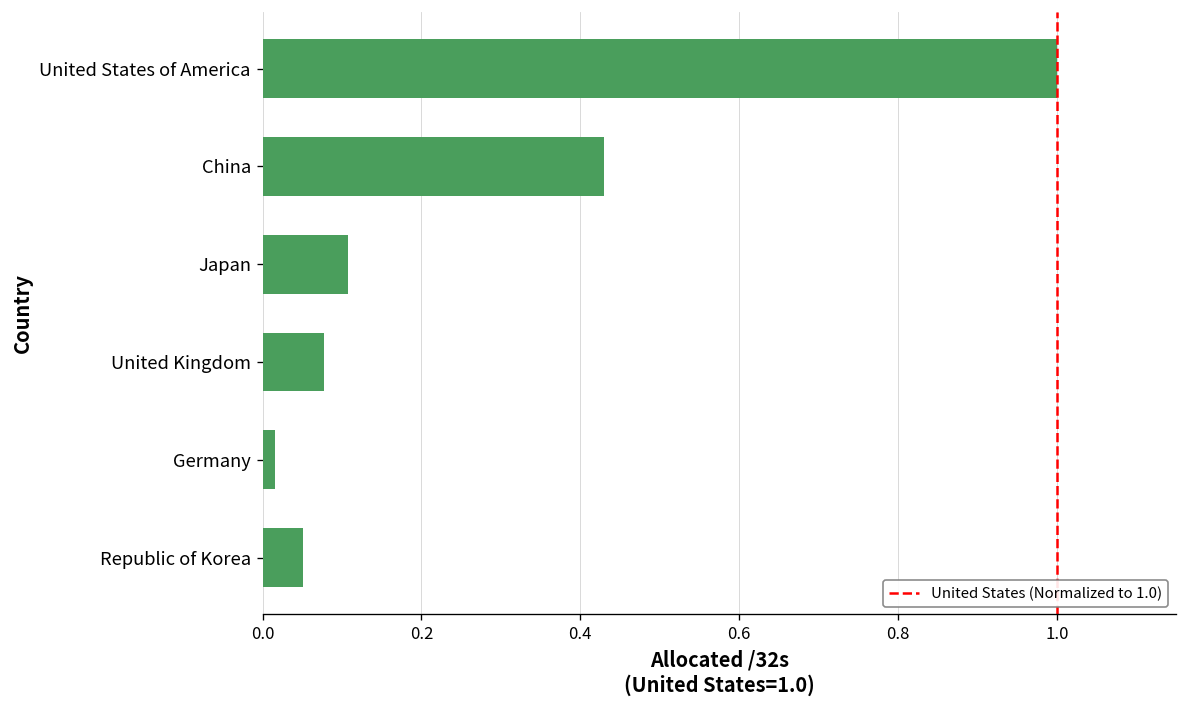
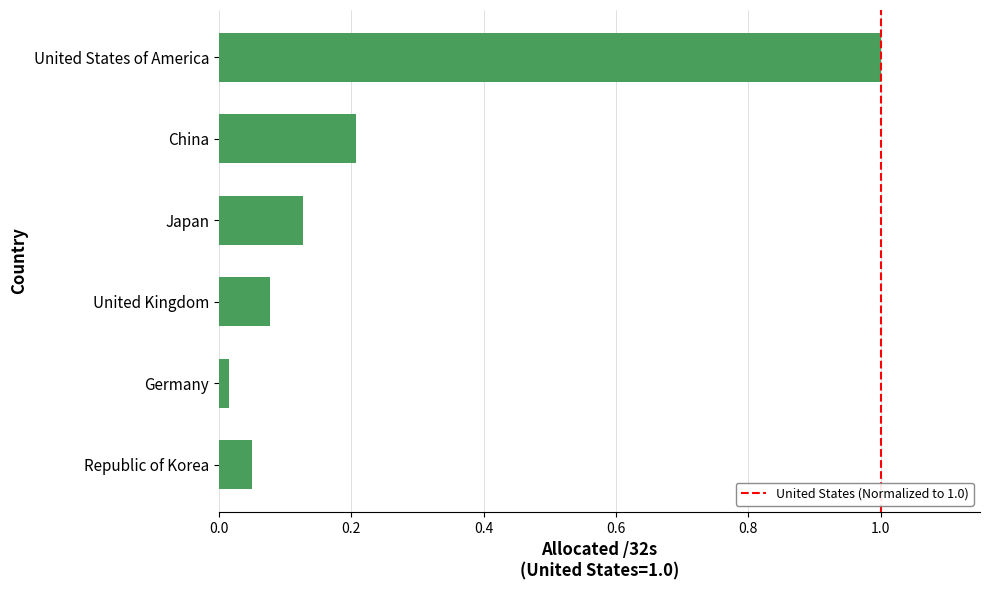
China: 0.43 -> 0.21
Japan: 0.11 -> 0.13
